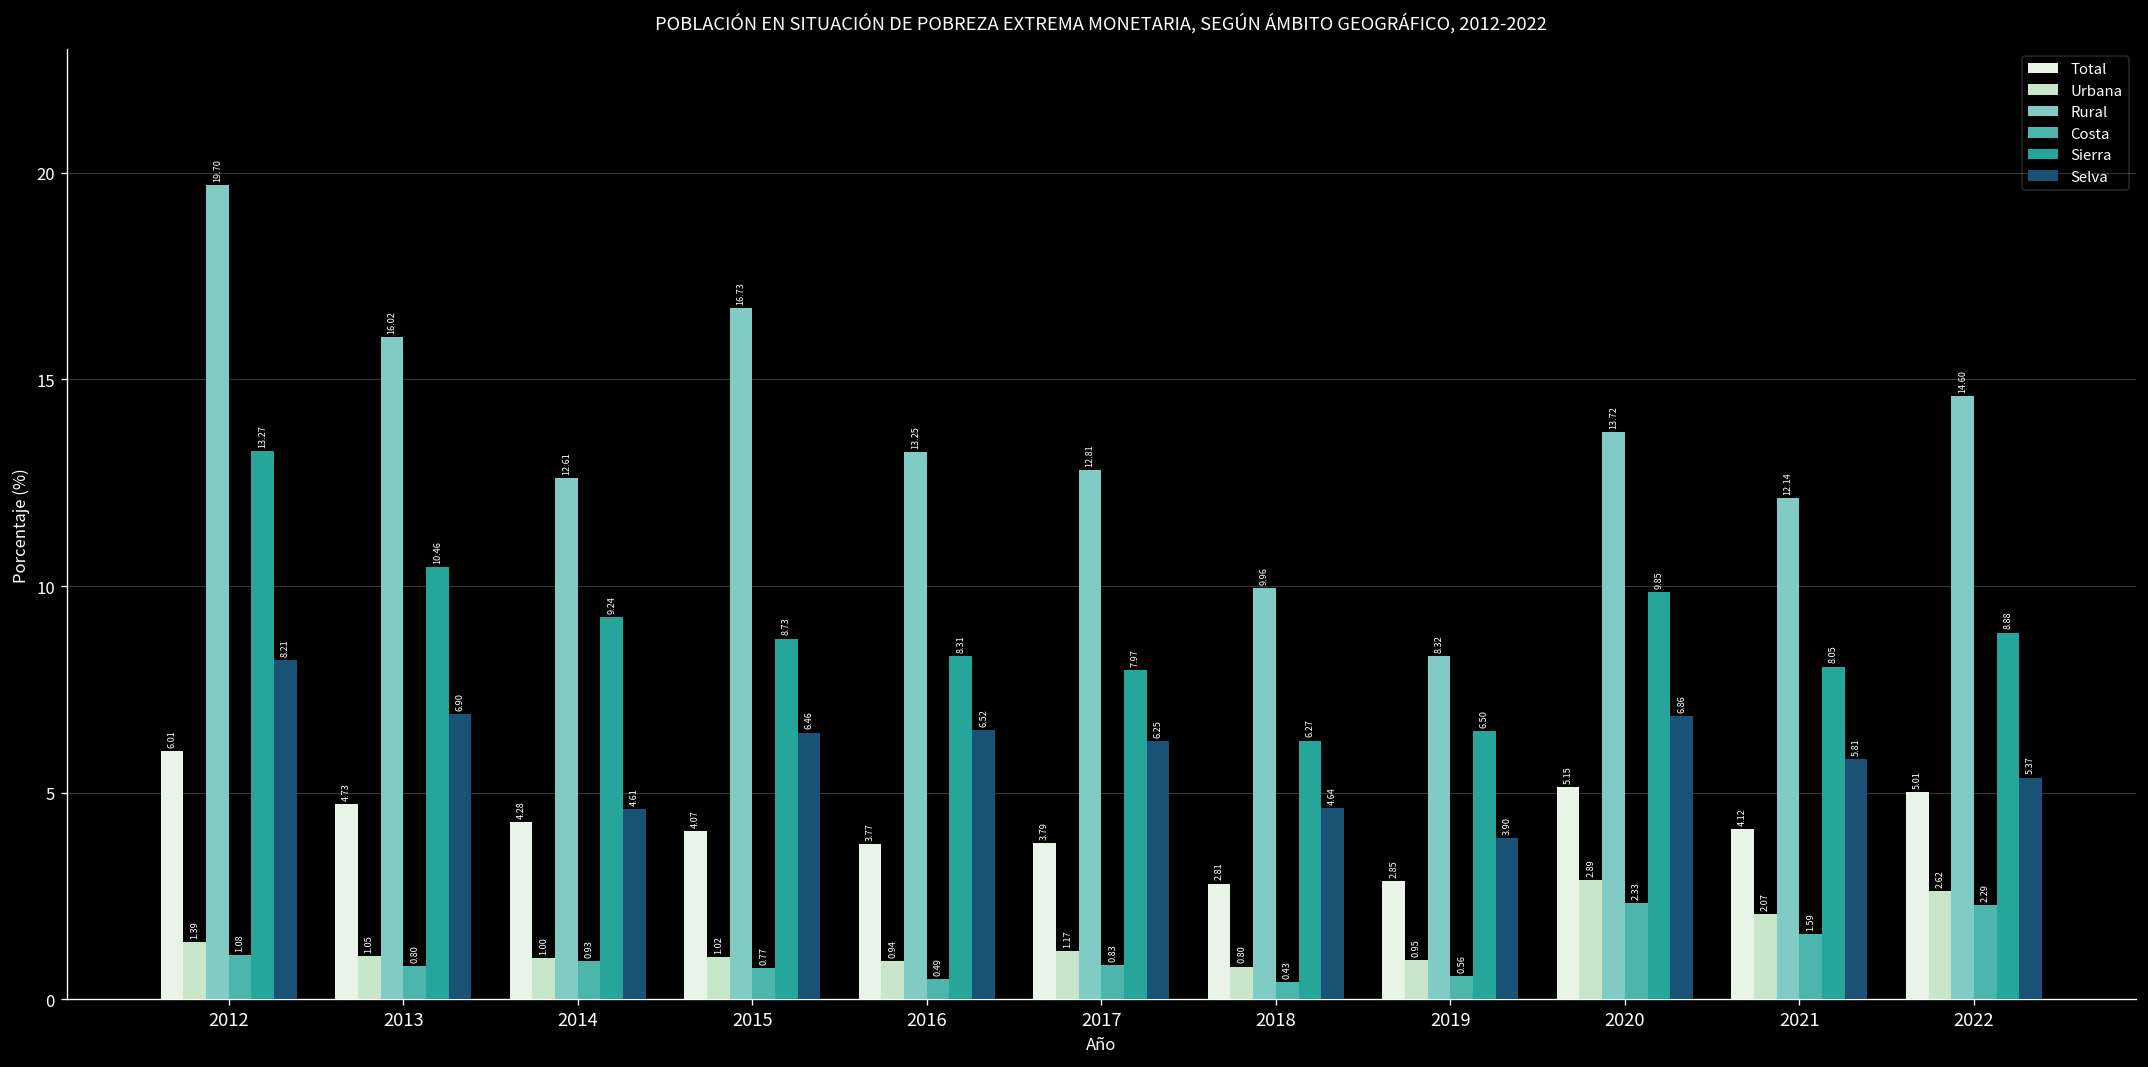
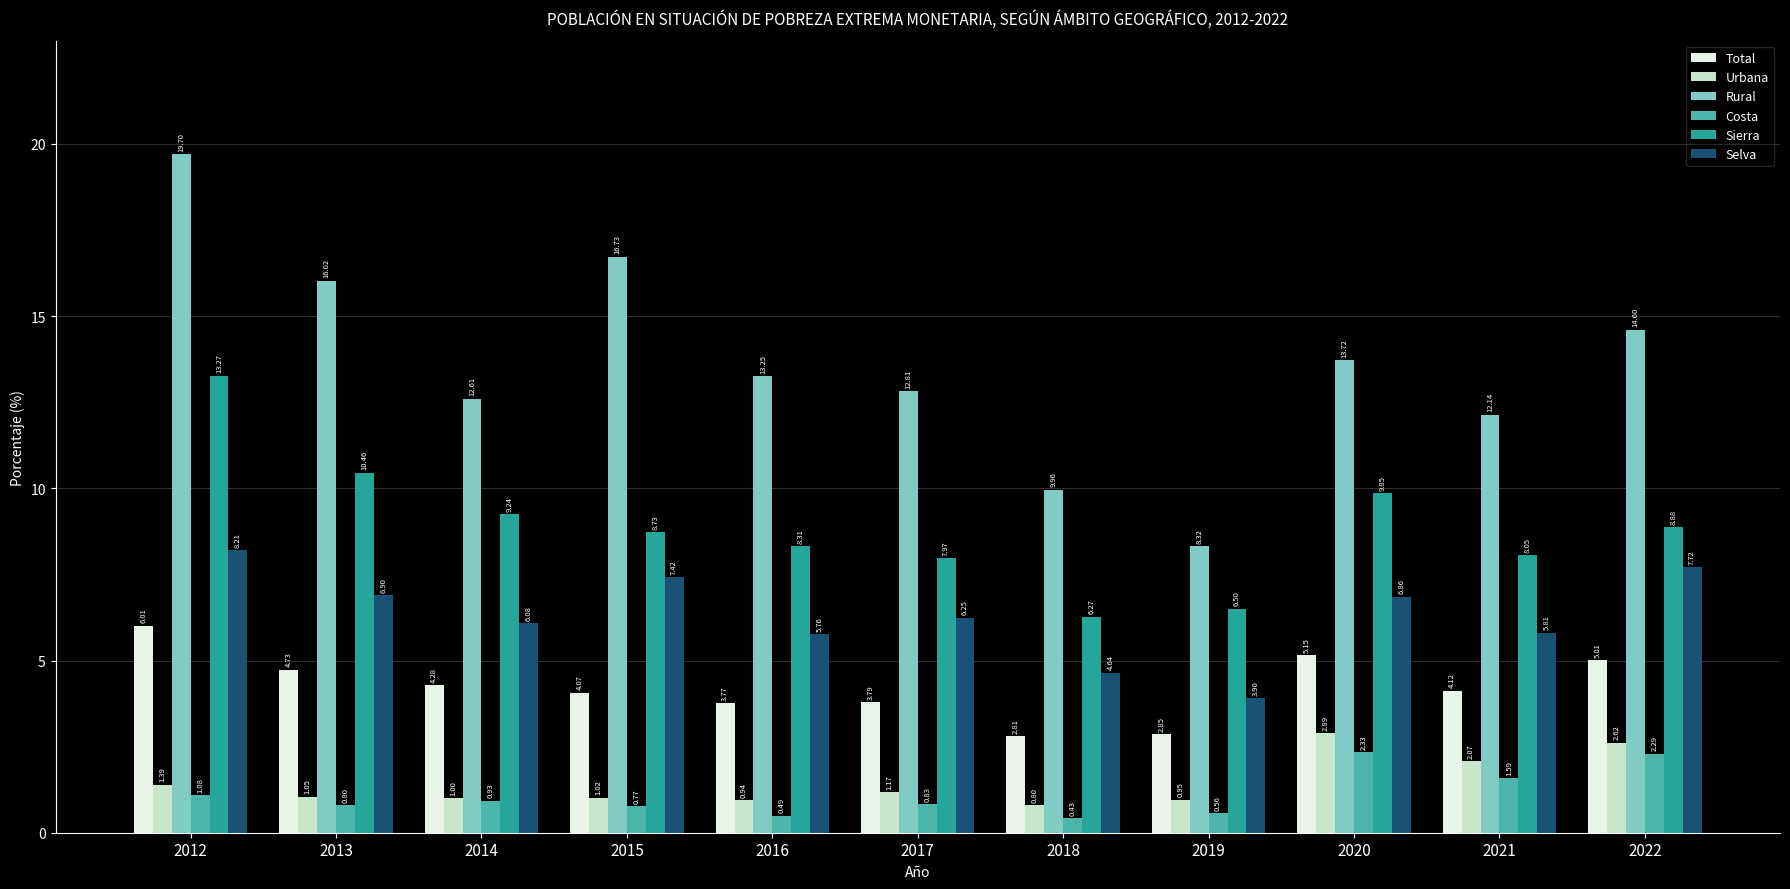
Selva, 2014: 4.61 -> 6.08
Selva, 2015: 6.46 -> 7.42
Selva, 2016: 6.52 -> 5.76
Selva, 2022: 5.37 -> 7.72
